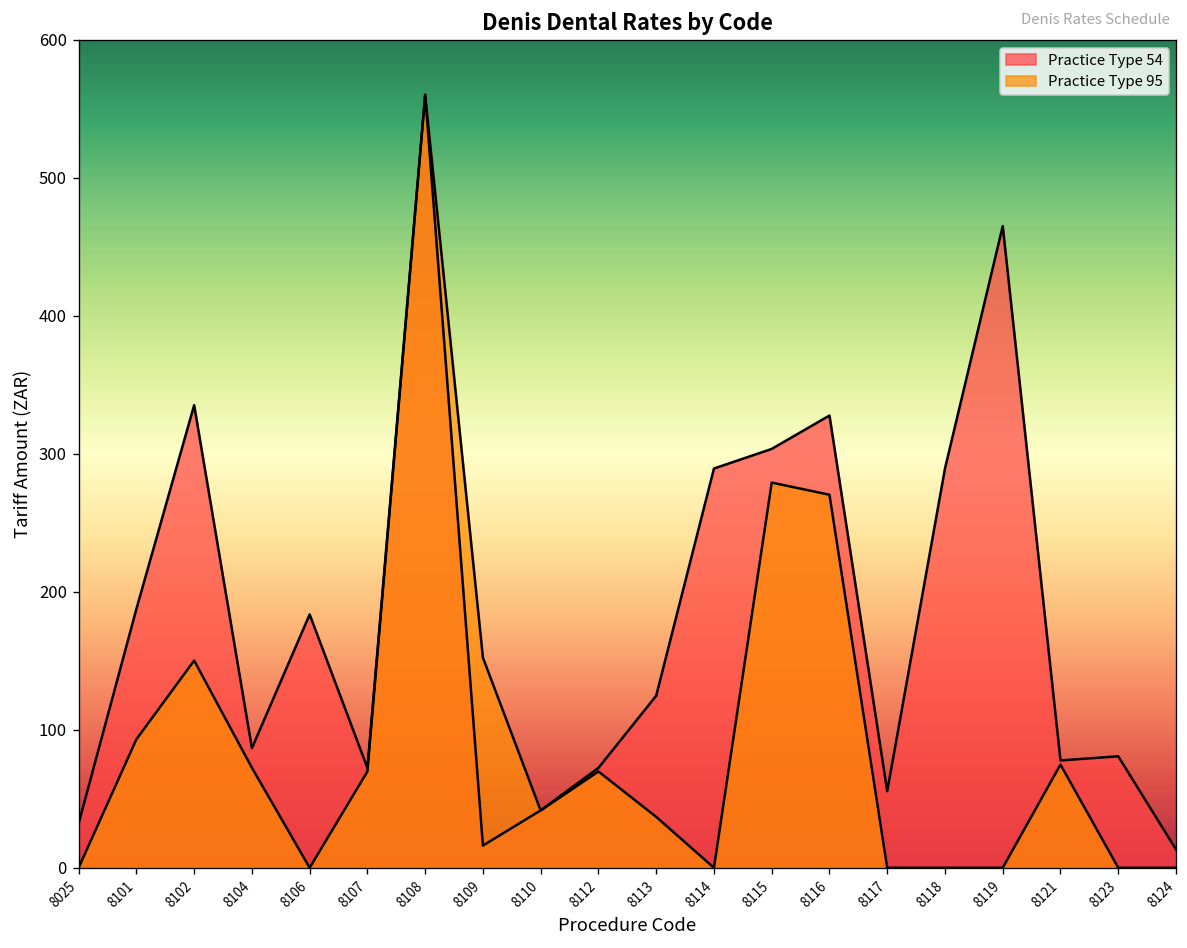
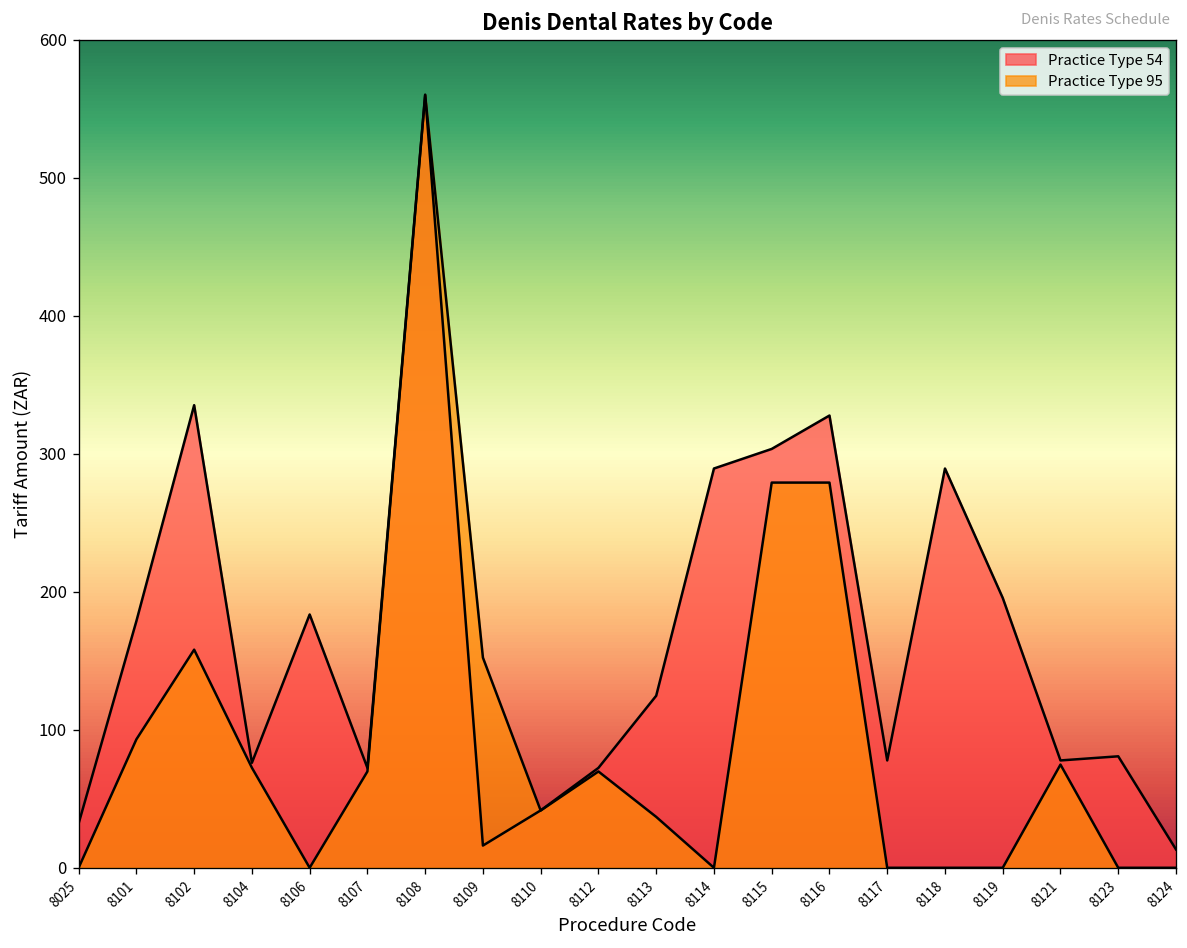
Practice Type 54, 8101: 188 -> 179
Practice Type 95, 8102: 150 -> 158
Practice Type 54, 8104: 87 -> 76
Practice Type 95, 8116: 270 -> 279
Practice Type 54, 8117: 56 -> 78
Practice Type 54, 8119: 465 -> 196
